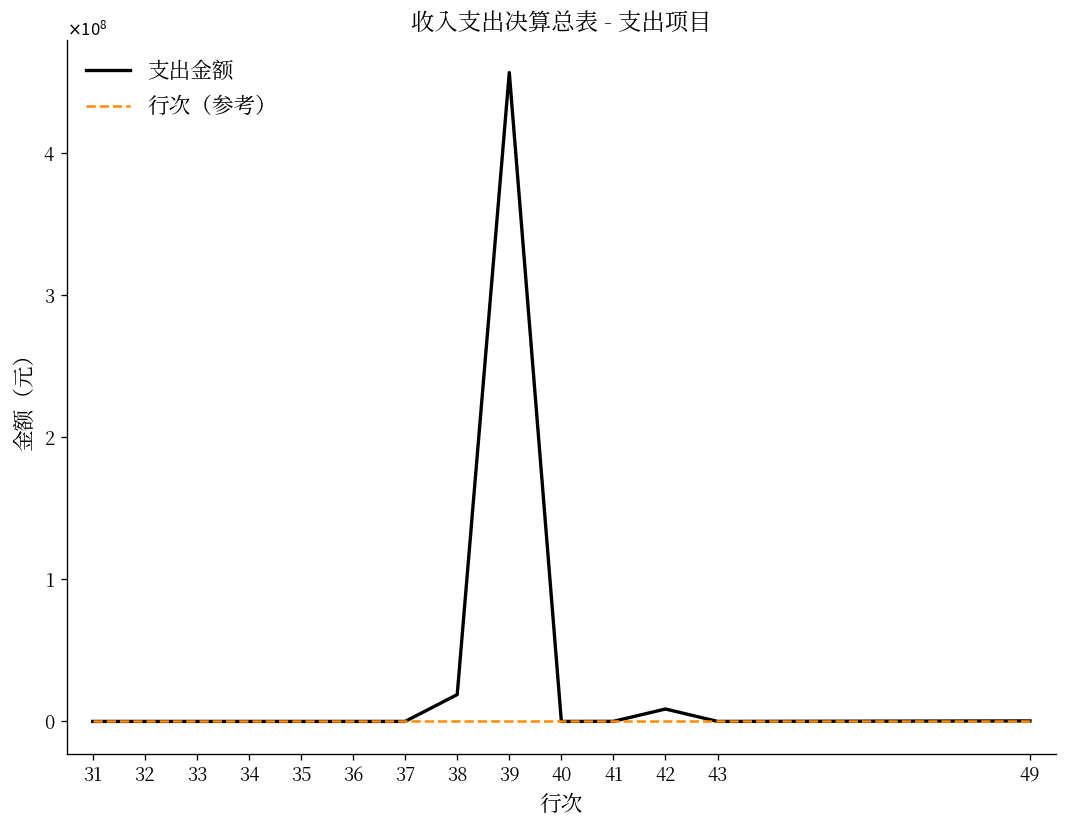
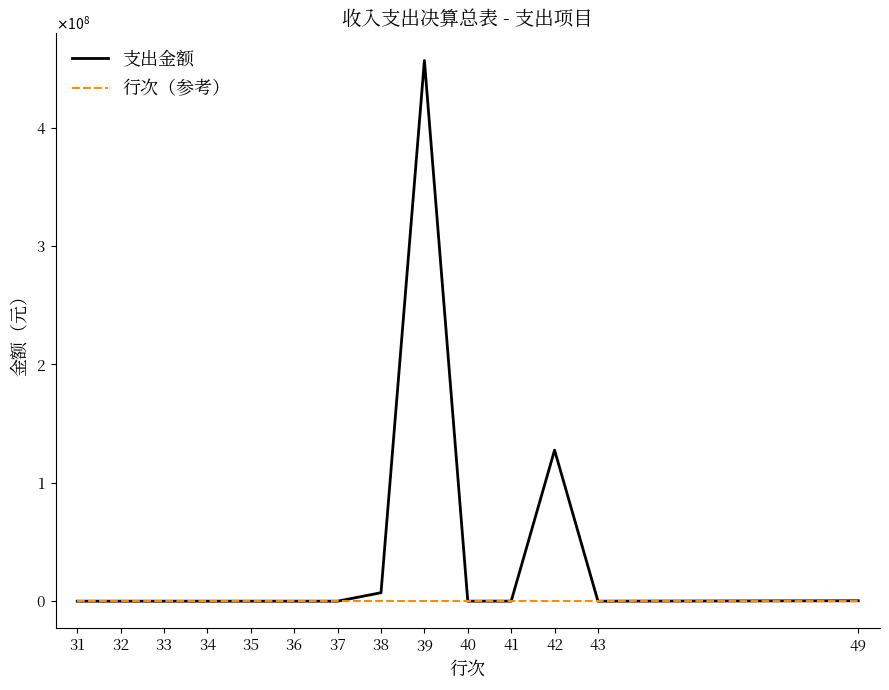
支出金额, 38: 19000000 -> 7000000
支出金额, 42: 9000000 -> 128000000
